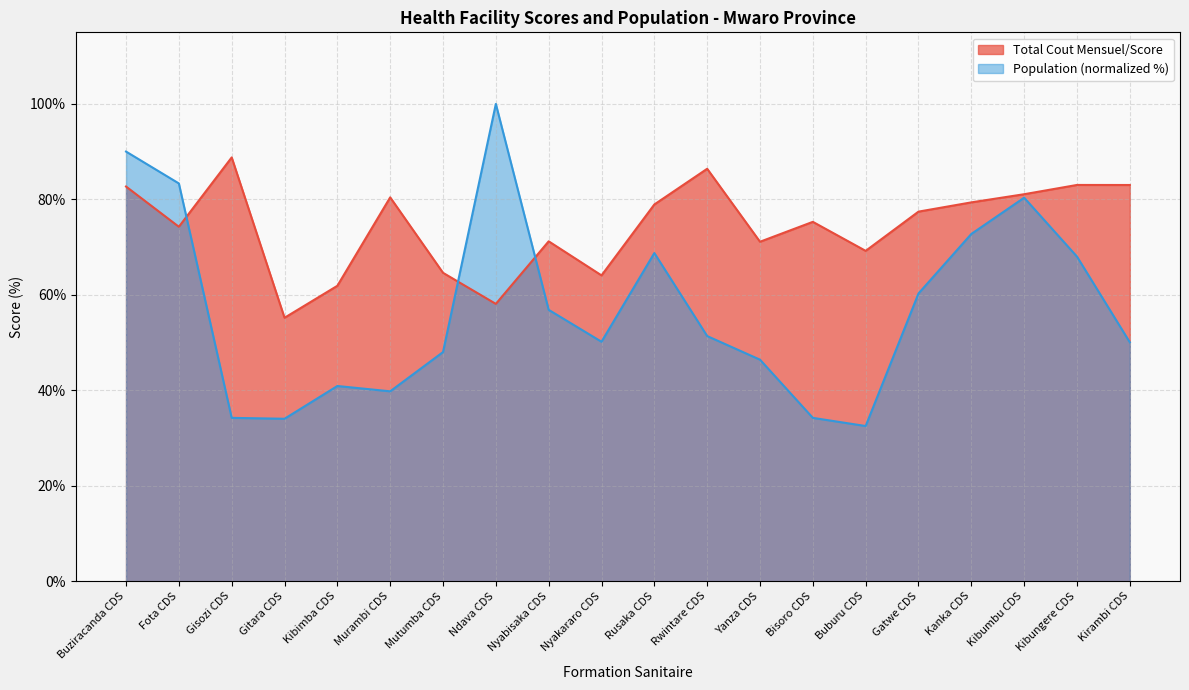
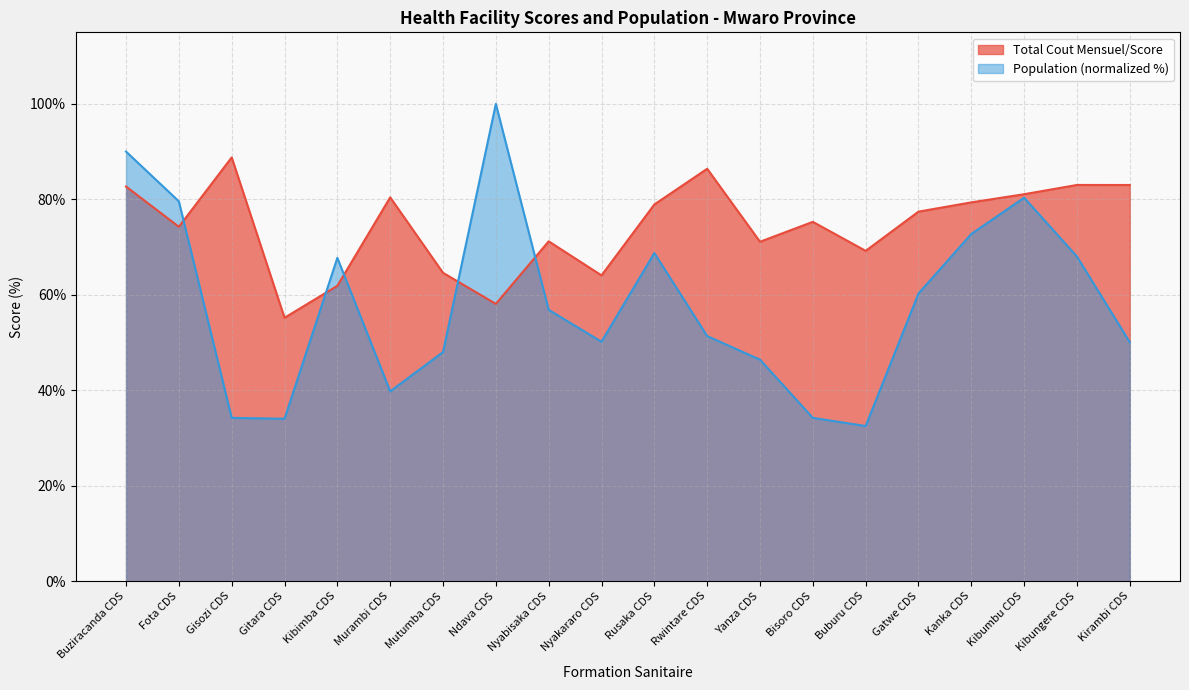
Population (normalized %), Fota CDS: 83% -> 80%
Population (normalized %), Kibimba CDS: 41% -> 68%
